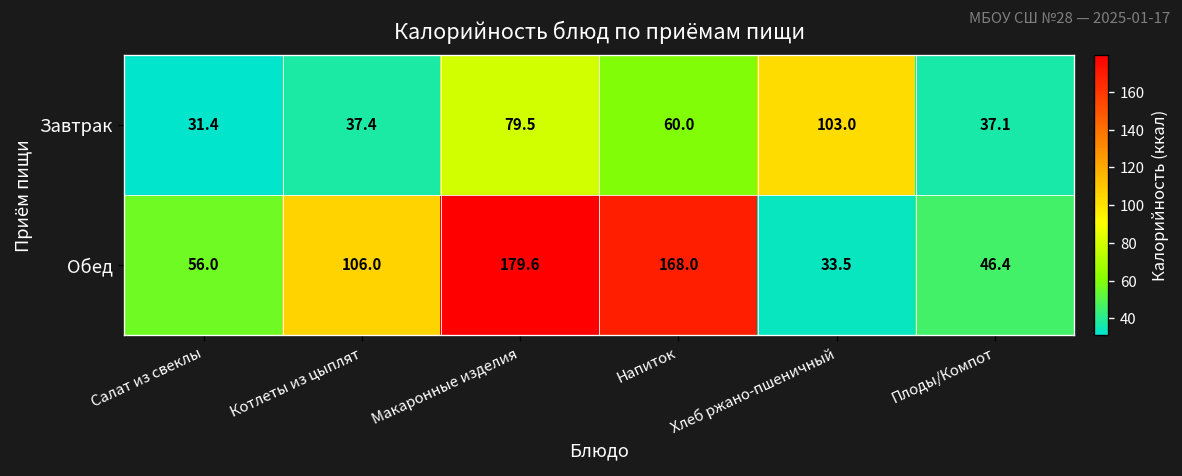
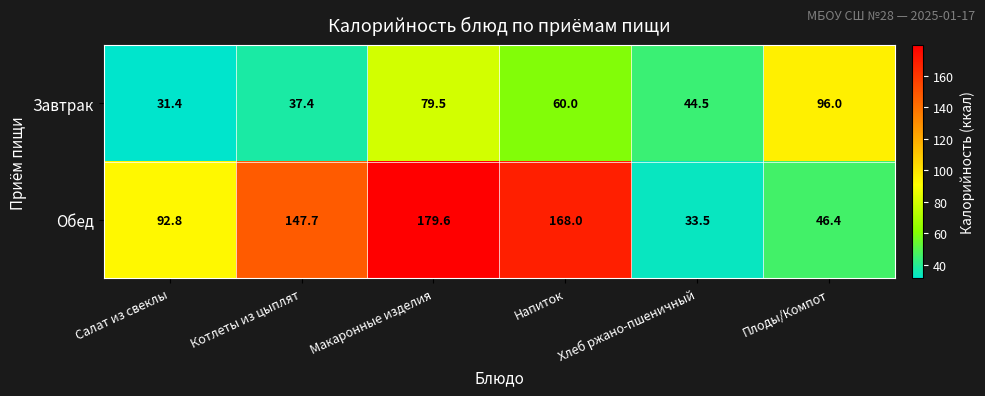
Завтрак, Хлеб ржано-пшеничный: 103.0 -> 44.5
Завтрак, Плоды/Компот: 37.1 -> 96.0
Обед, Салат из свеклы: 56.0 -> 92.8
Обед, Котлеты из цыплят: 106.0 -> 147.7
